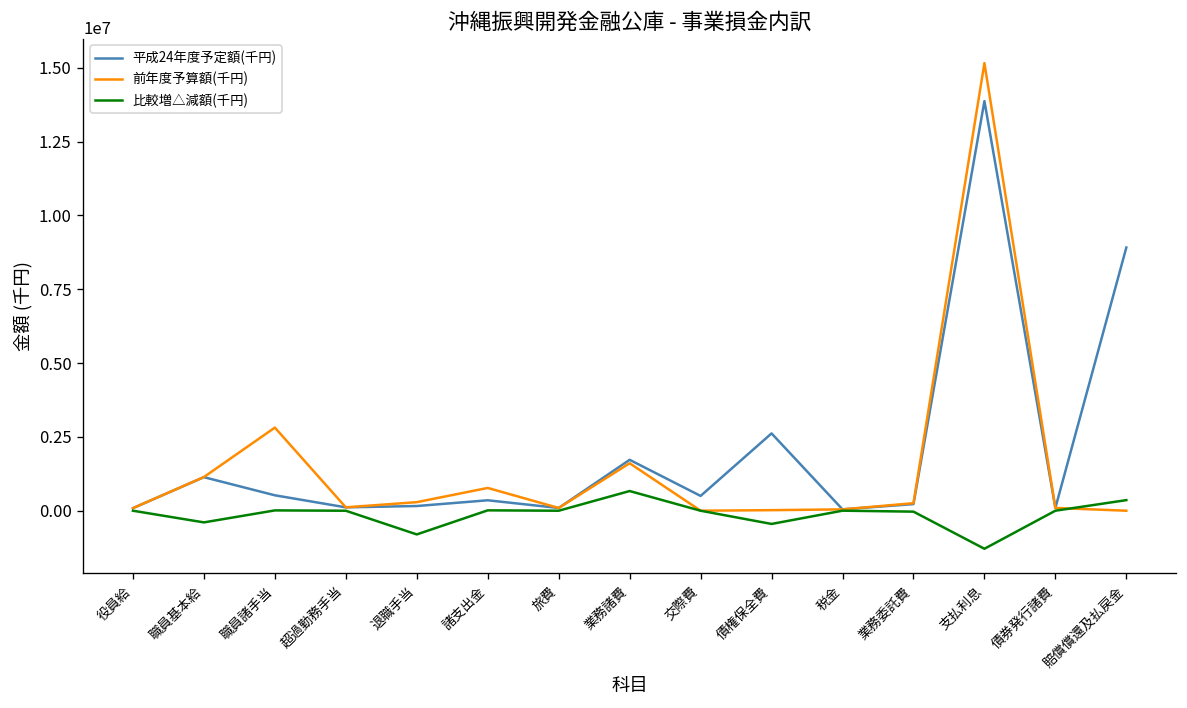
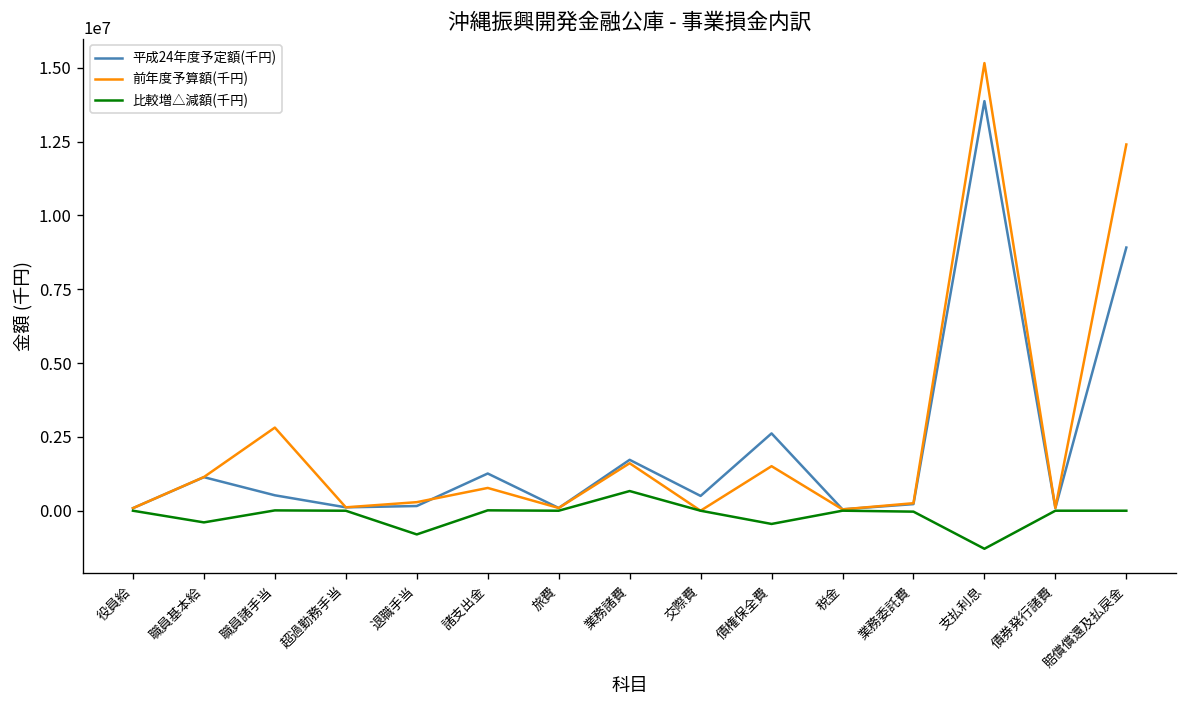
平成24年度予定額(千円), 諸支出金: 400000 -> 1300000
前年度予算額(千円), 債権保全費: 0 -> 1500000
前年度予算額(千円), 賠償償還及払戻金: 0 -> 12400000
比較増△減額(千円), 賠償償還及払戻金: 400000 -> 0
